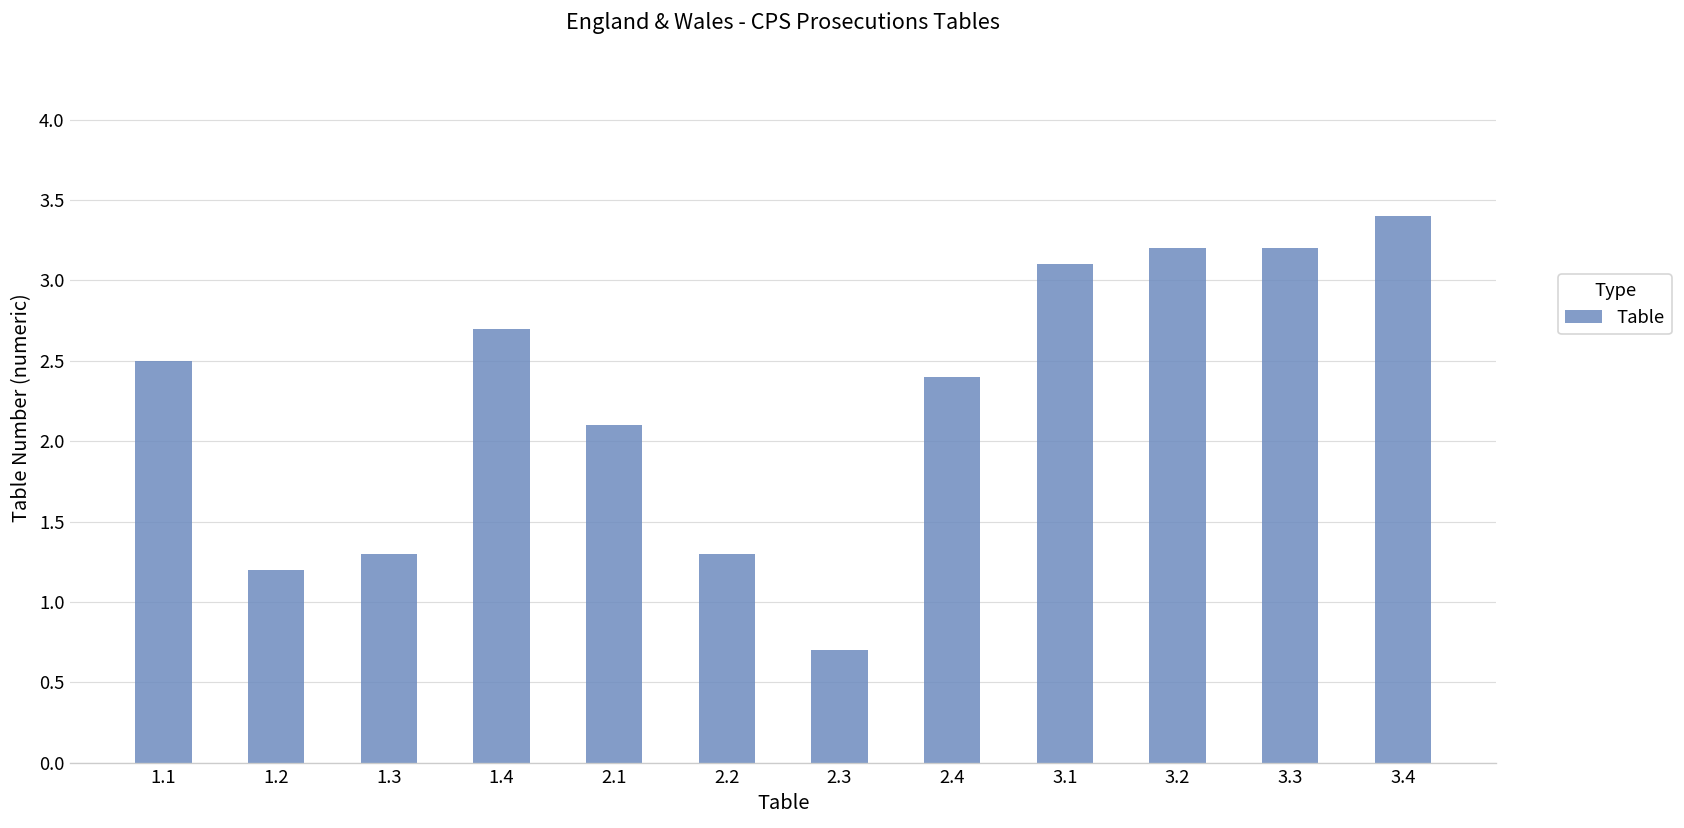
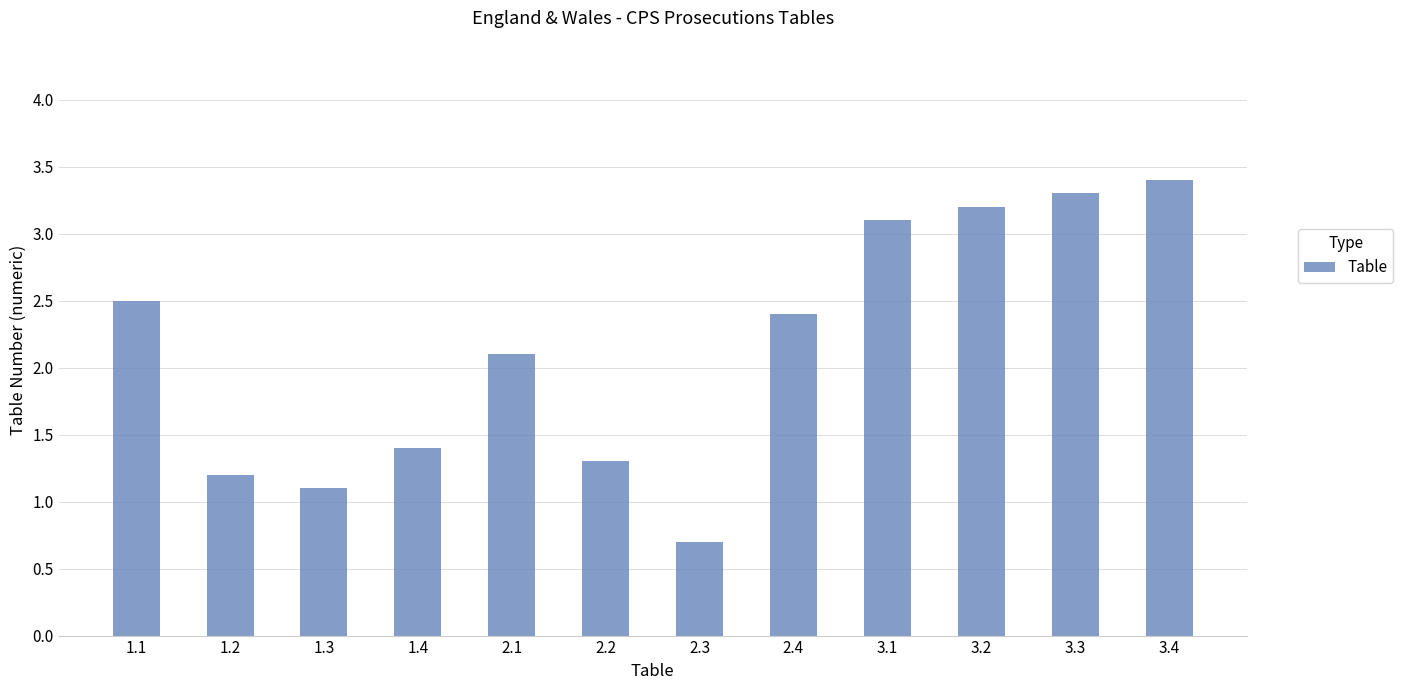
1.3: 1.3 -> 1.1
1.4: 2.7 -> 1.4
3.3: 3.2 -> 3.3
